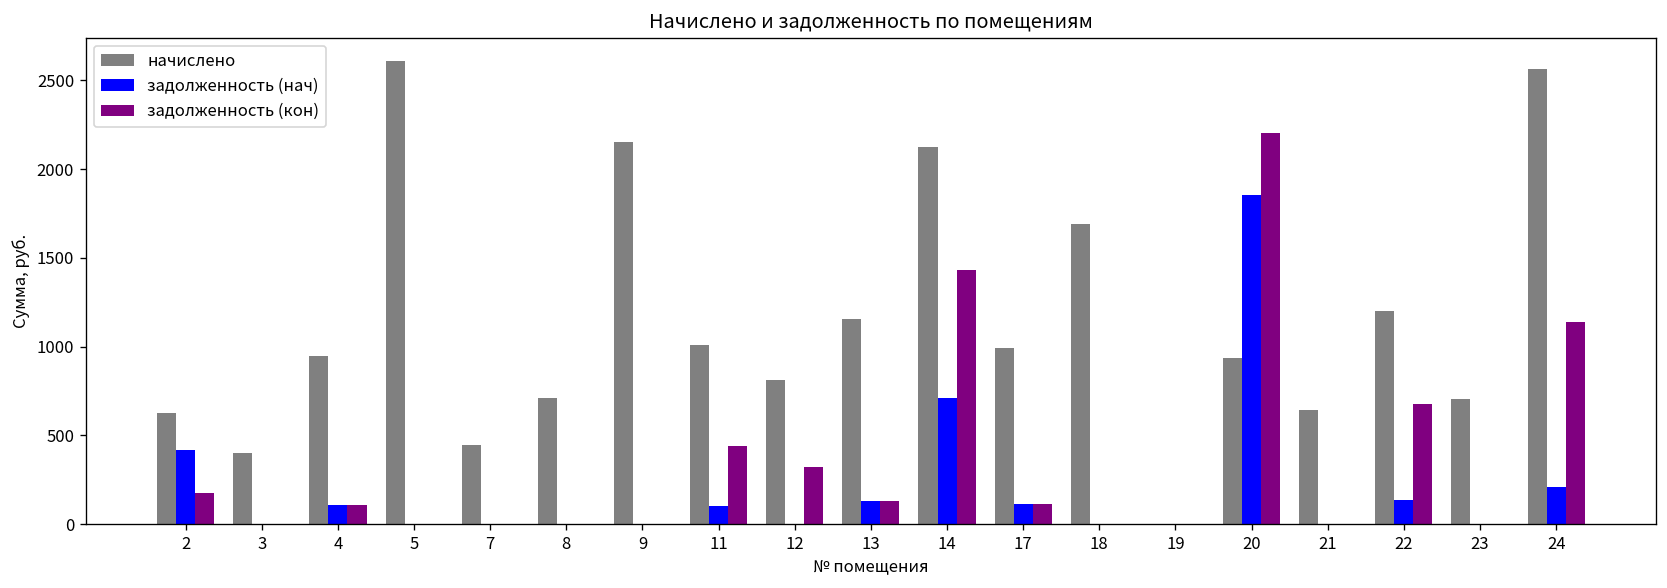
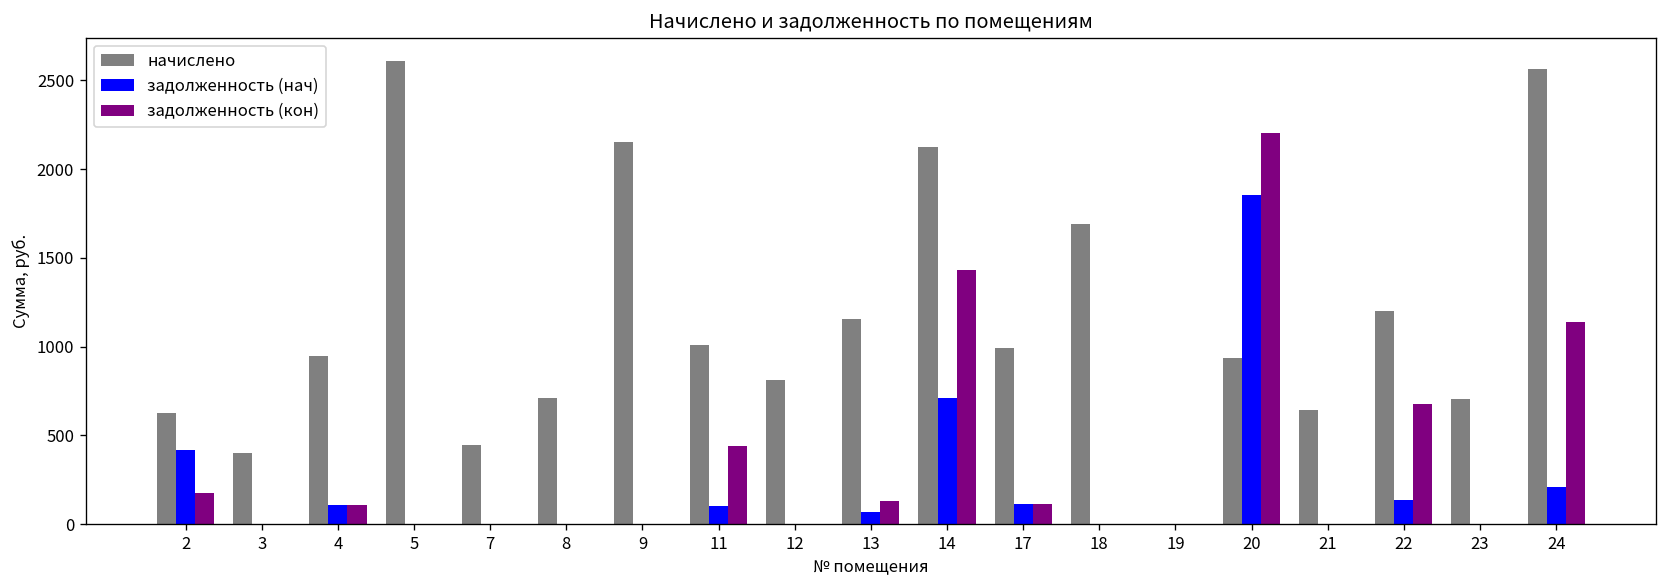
задолженность (кон), 12: 320 -> 0
задолженность (нач), 13: 130 -> 70
